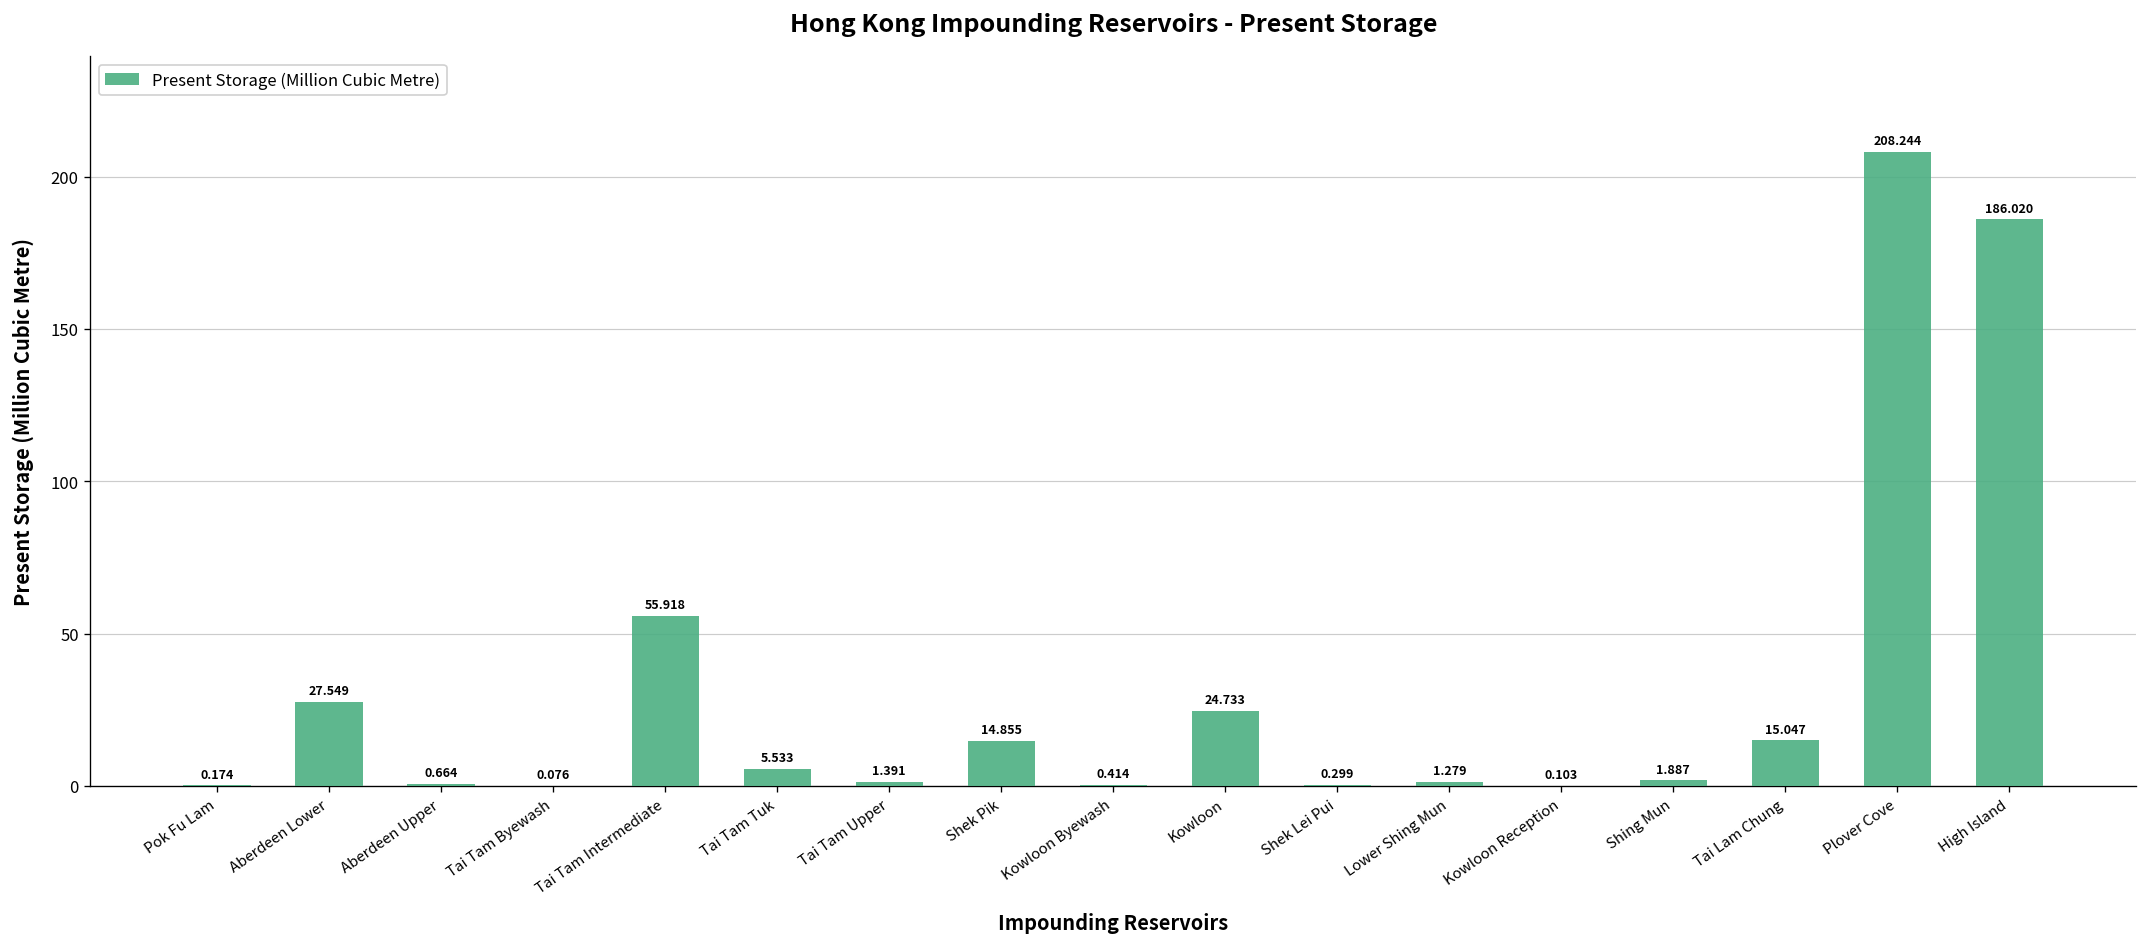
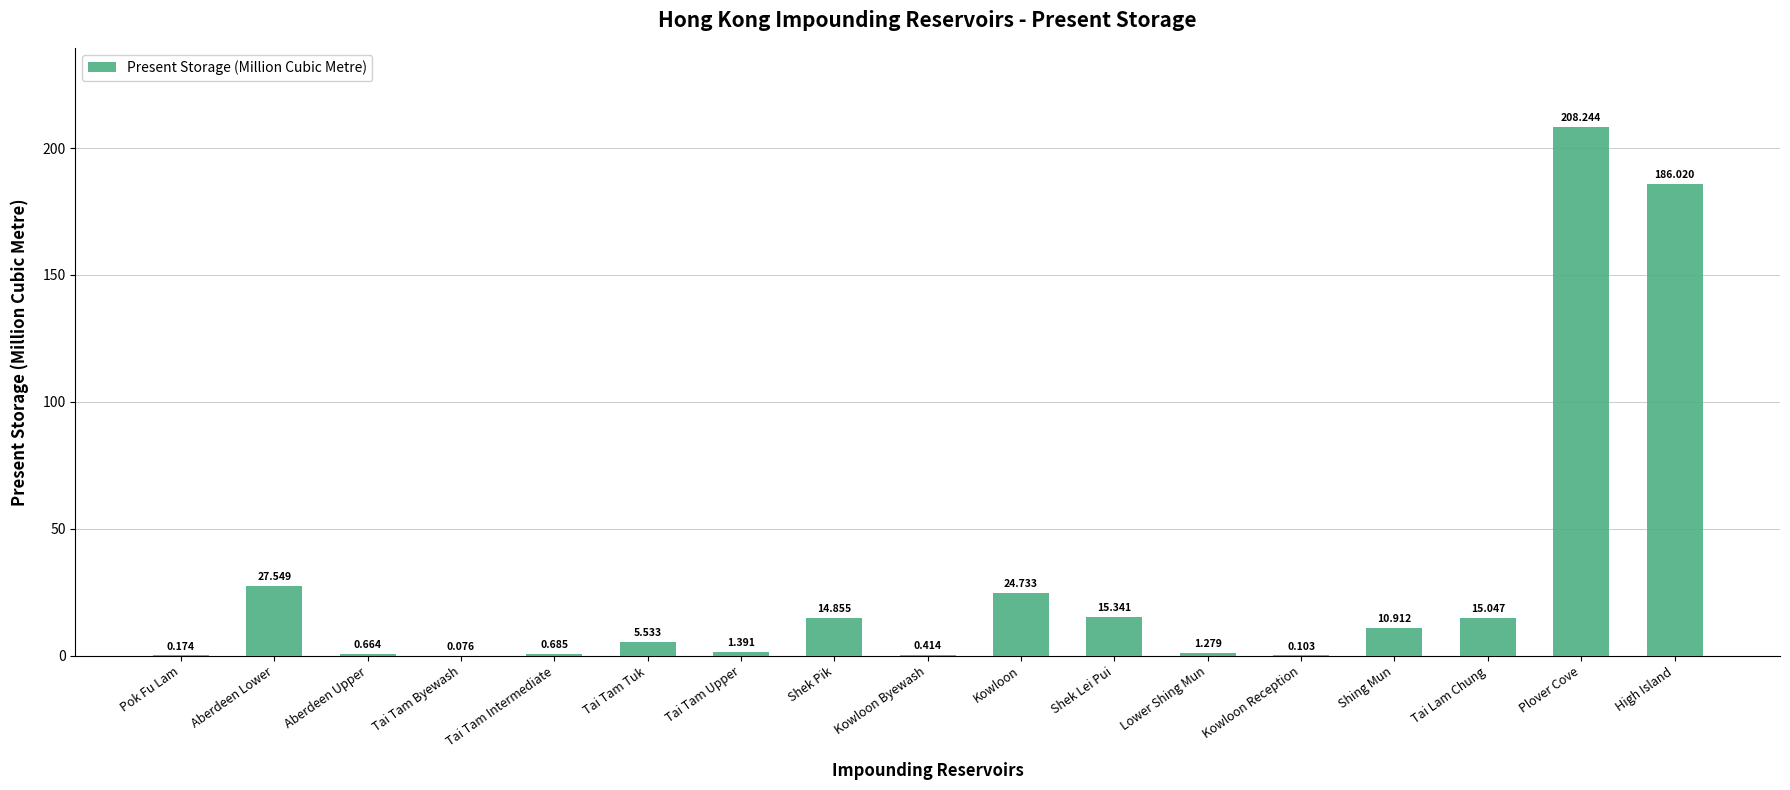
Tai Tam Intermediate: 55.918 -> 0.685
Shek Lei Pui: 0.299 -> 15.341
Shing Mun: 1.887 -> 10.912
